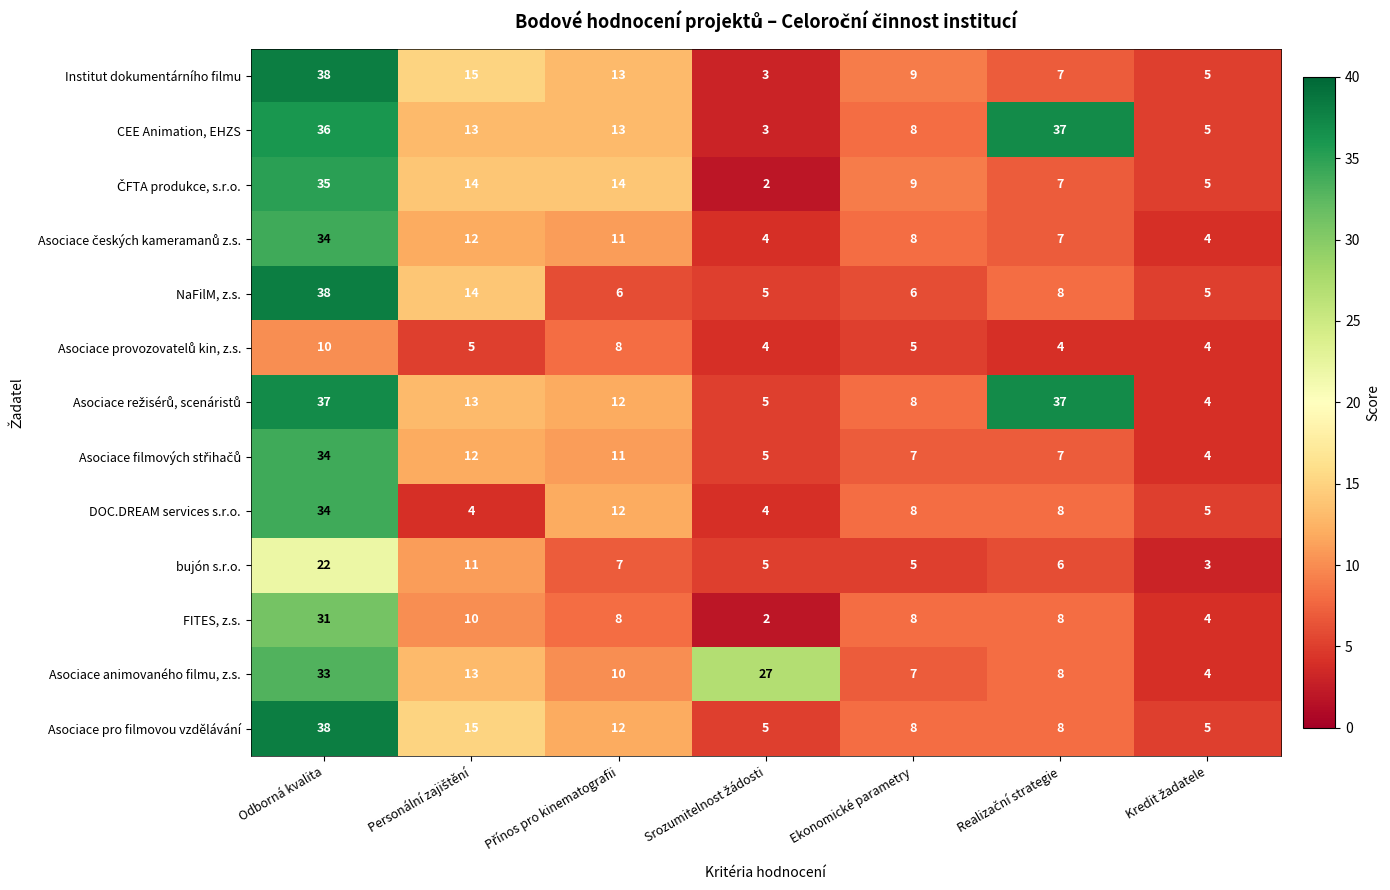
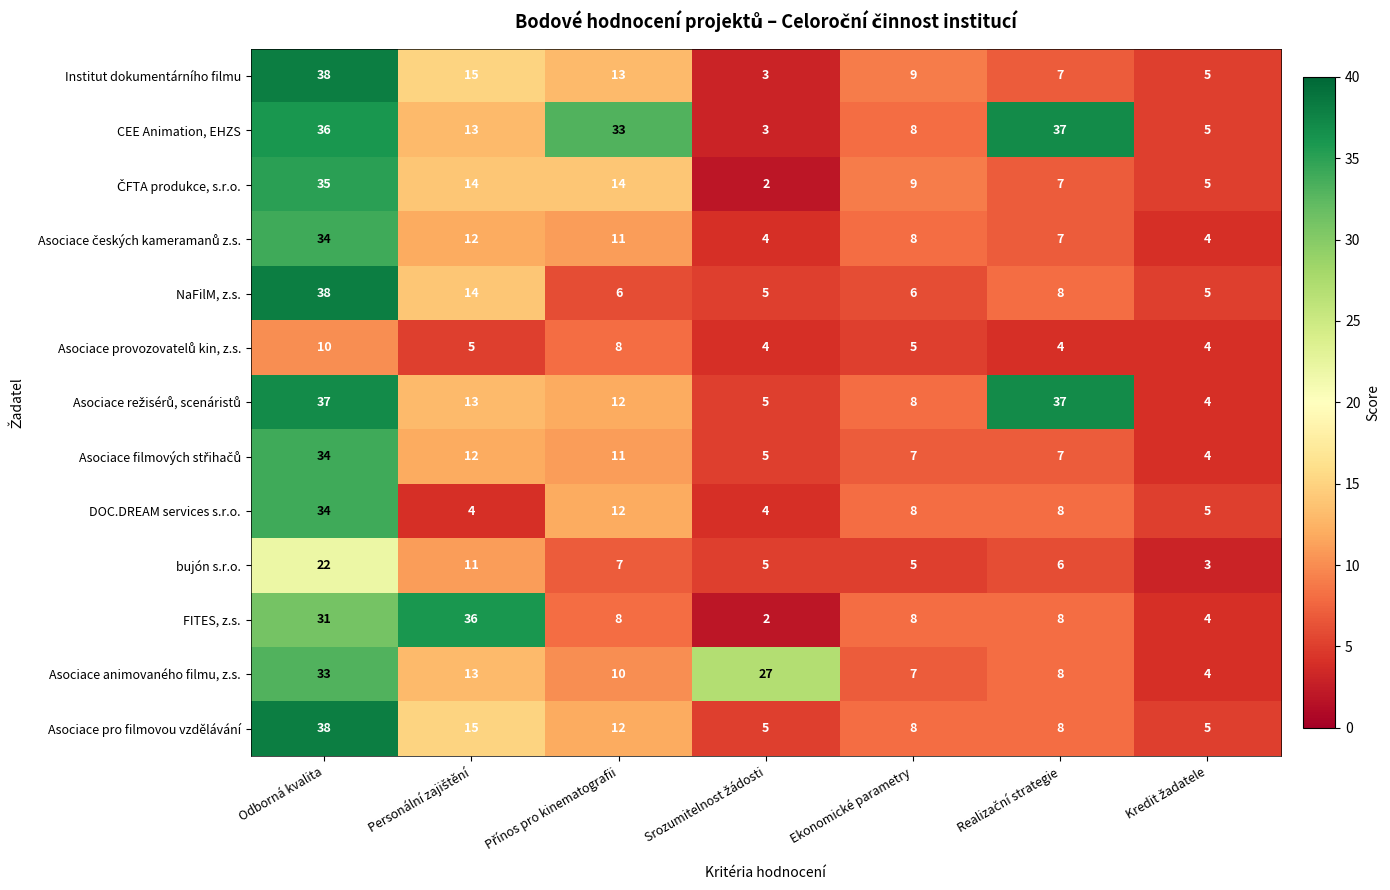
CEE Animation, EHZS, Přínos pro kinematografii: 13 -> 33
FITES, z.s., Personální zajištění: 10 -> 36
